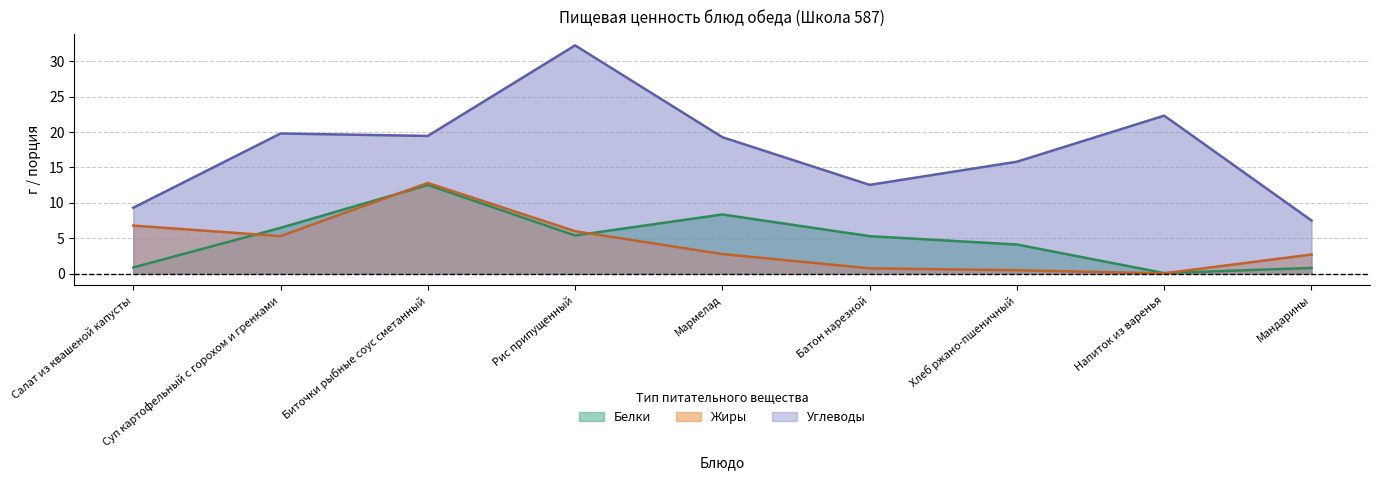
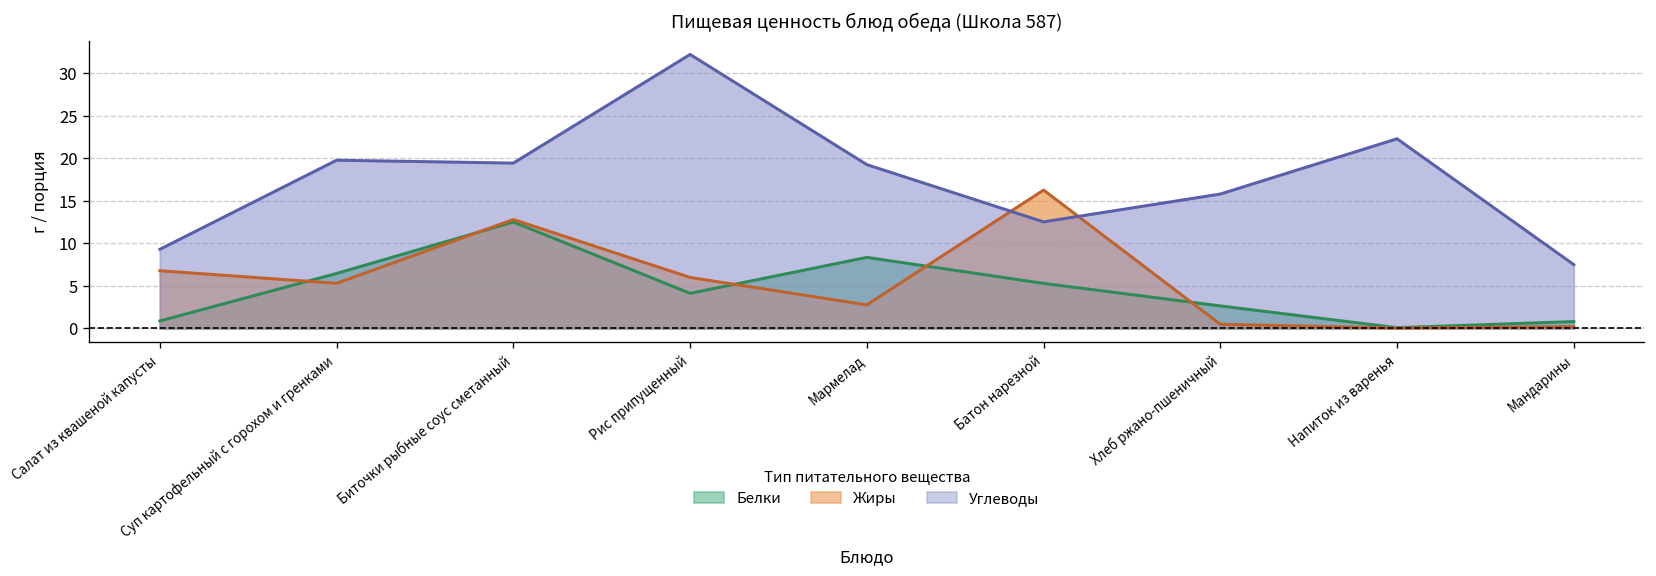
Белки, Рис припущенный: 5 -> 4
Жиры, Батон нарезной: 1 -> 16
Белки, Хлеб ржано-пшеничный: 4 -> 3
Жиры, Мандарины: 3 -> 0
